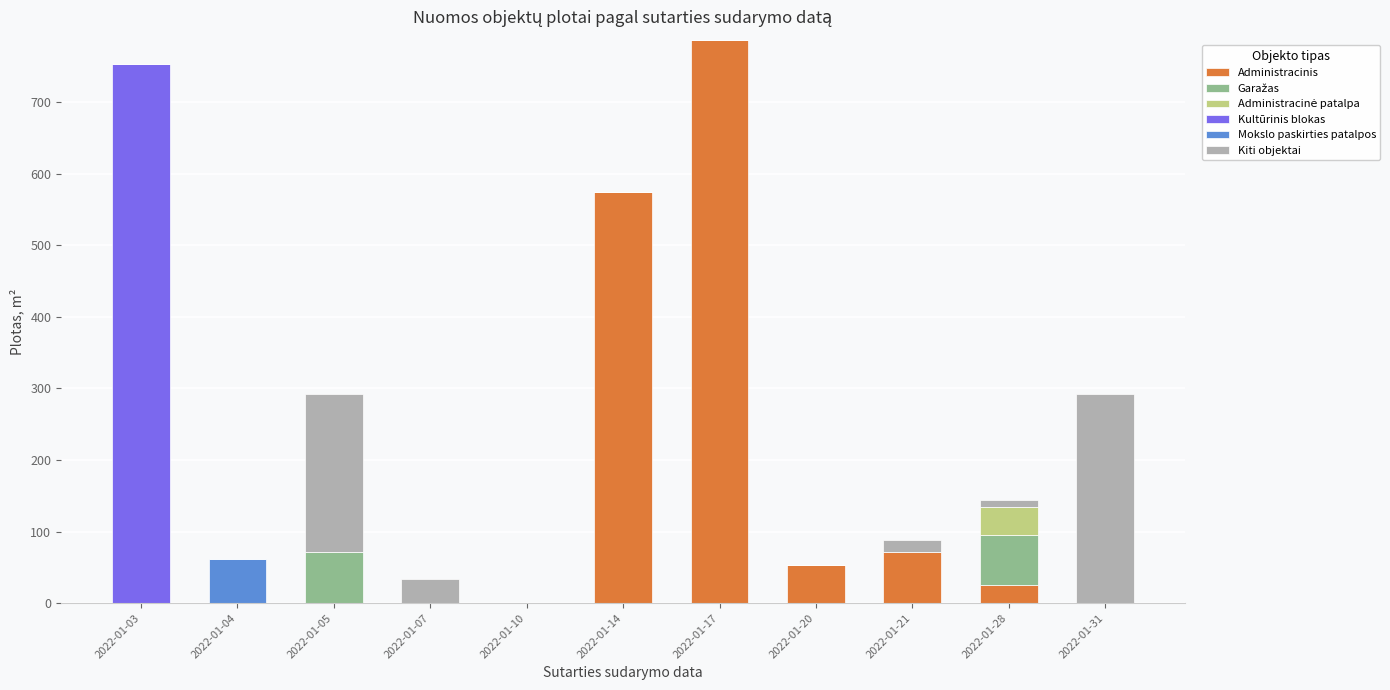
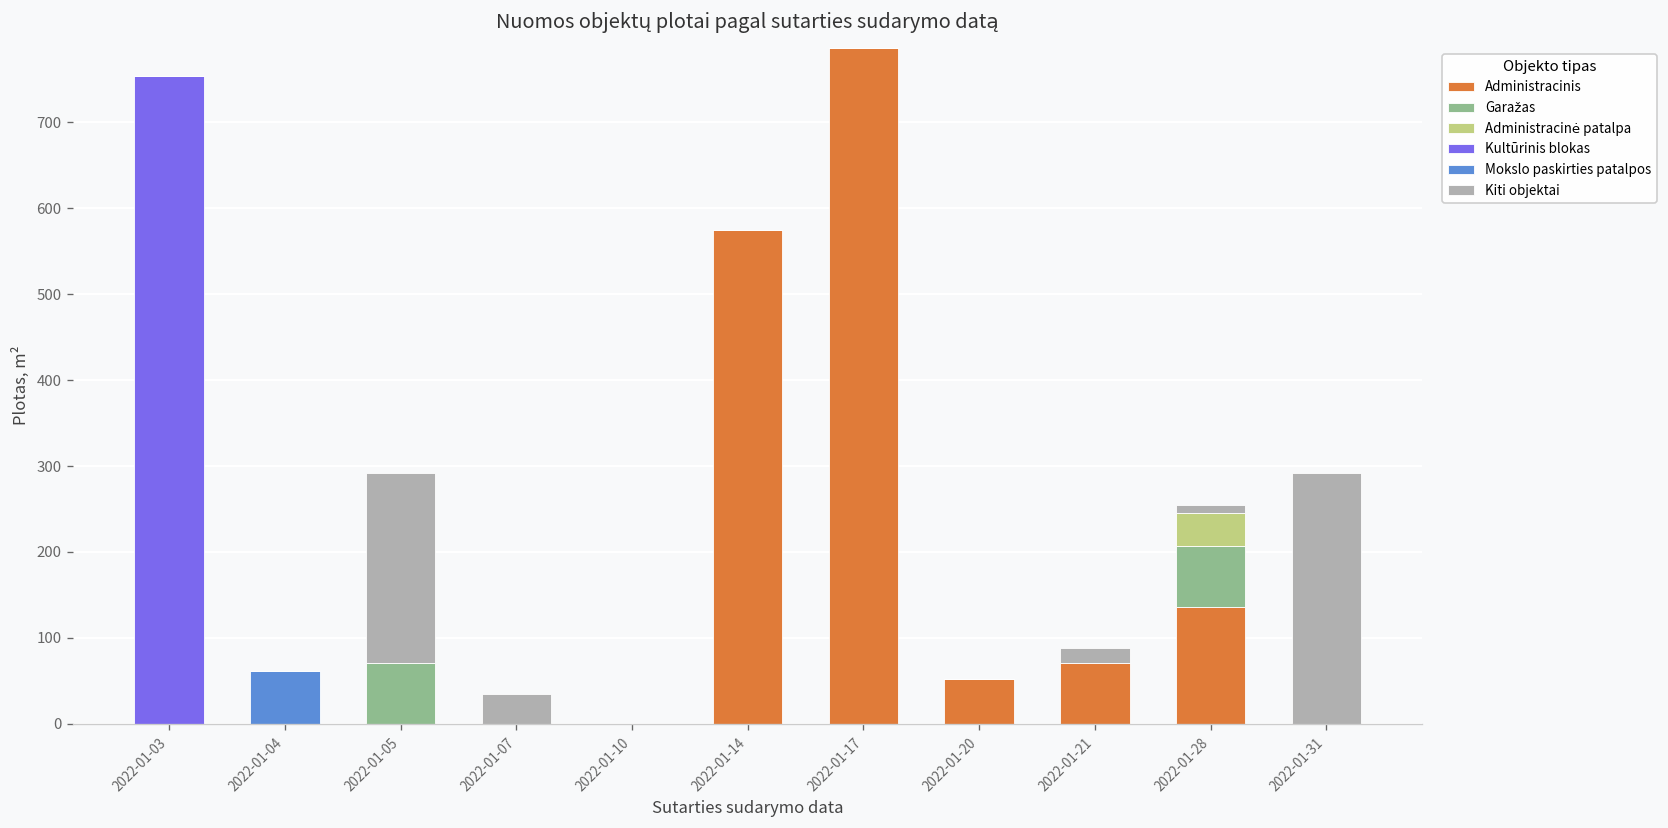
Administracinis, 2022-01-28: 30 -> 140
